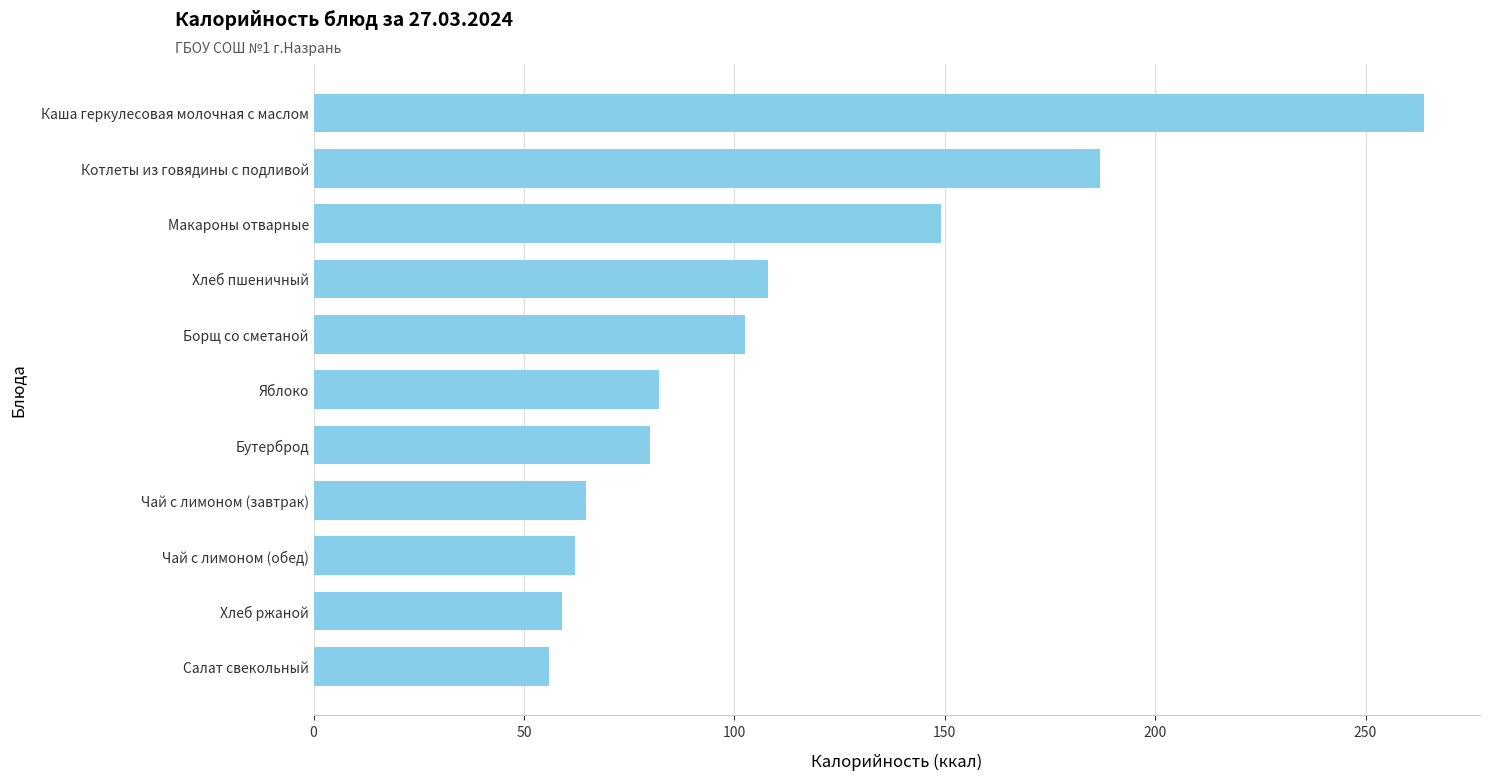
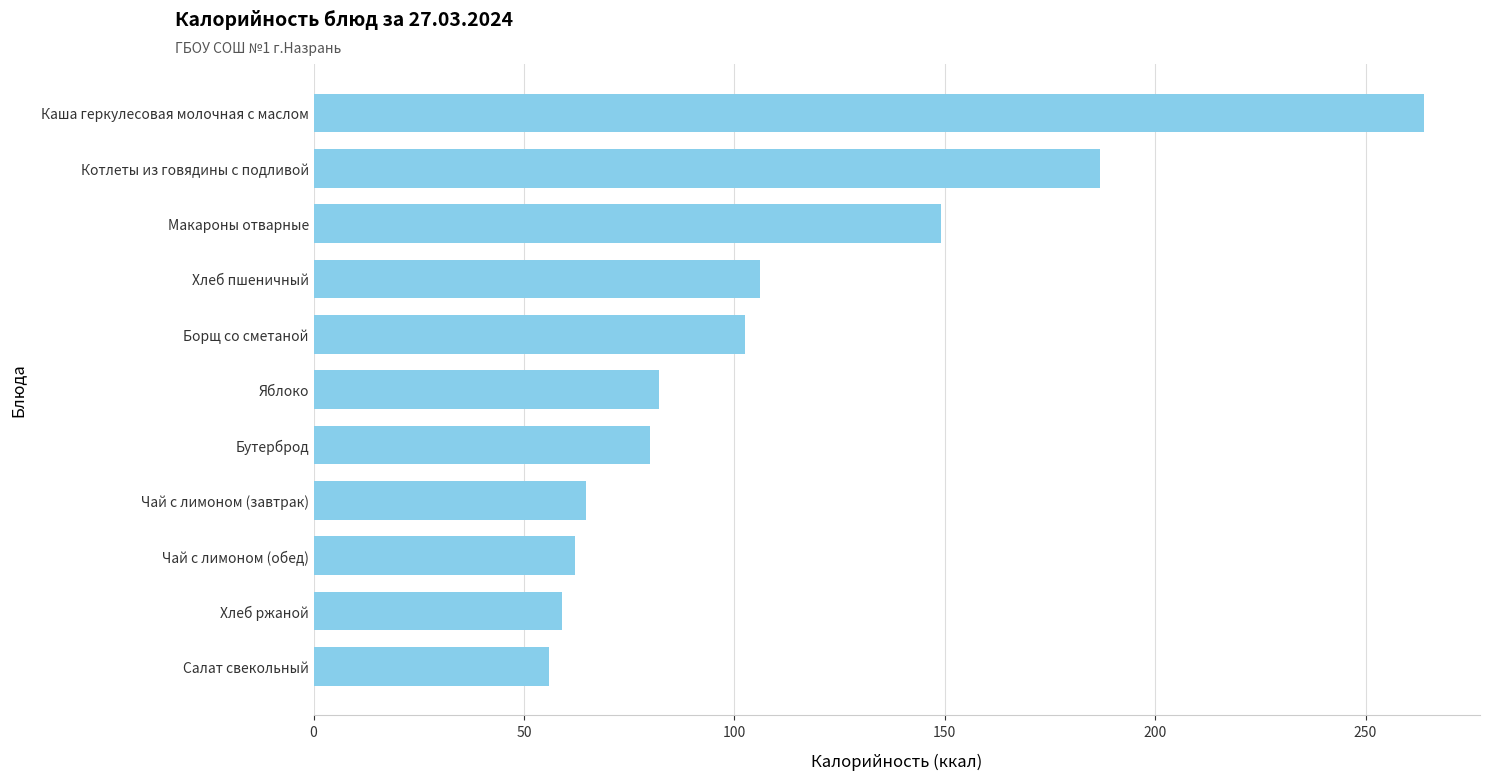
Хлеб пшеничный: 108 -> 106
